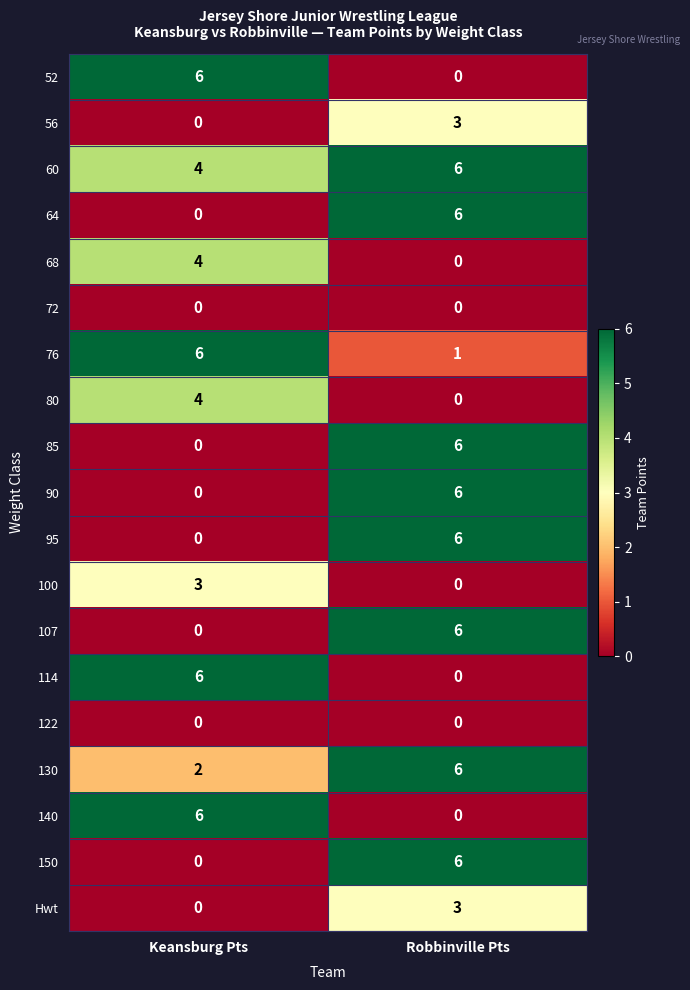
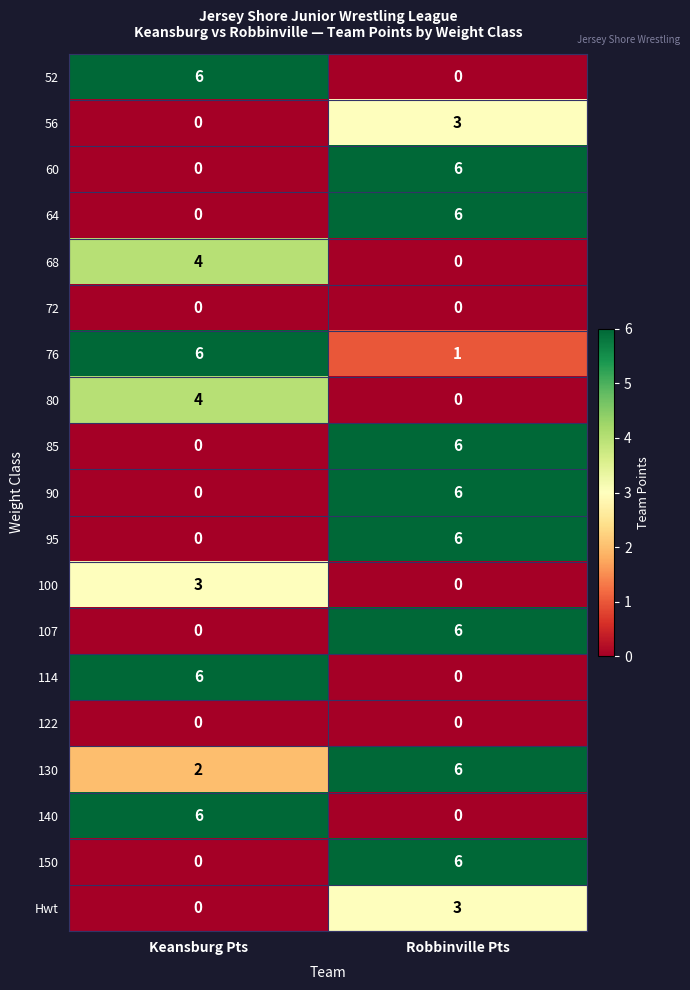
60, Keansburg Pts: 4 -> 0
